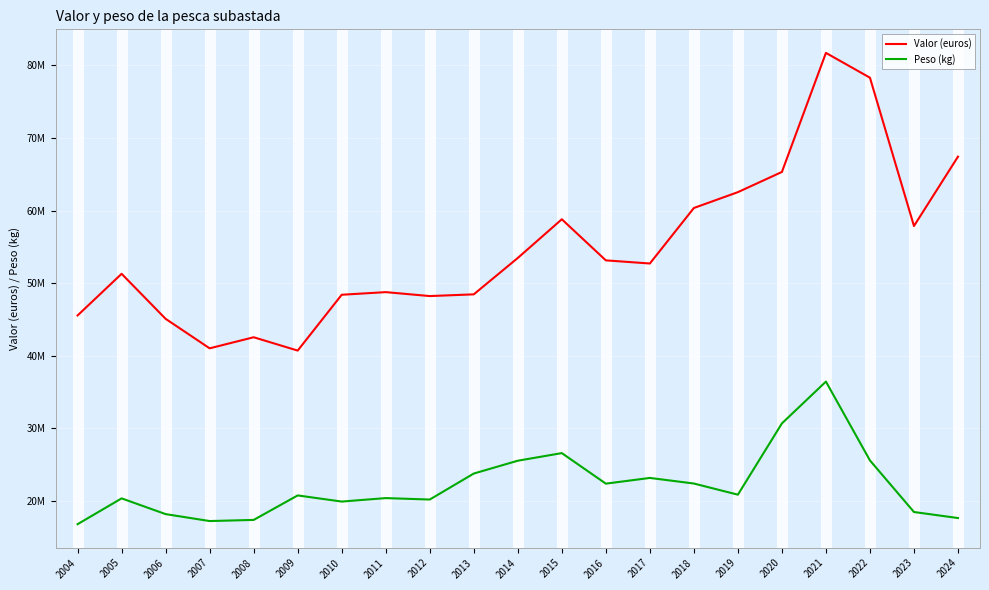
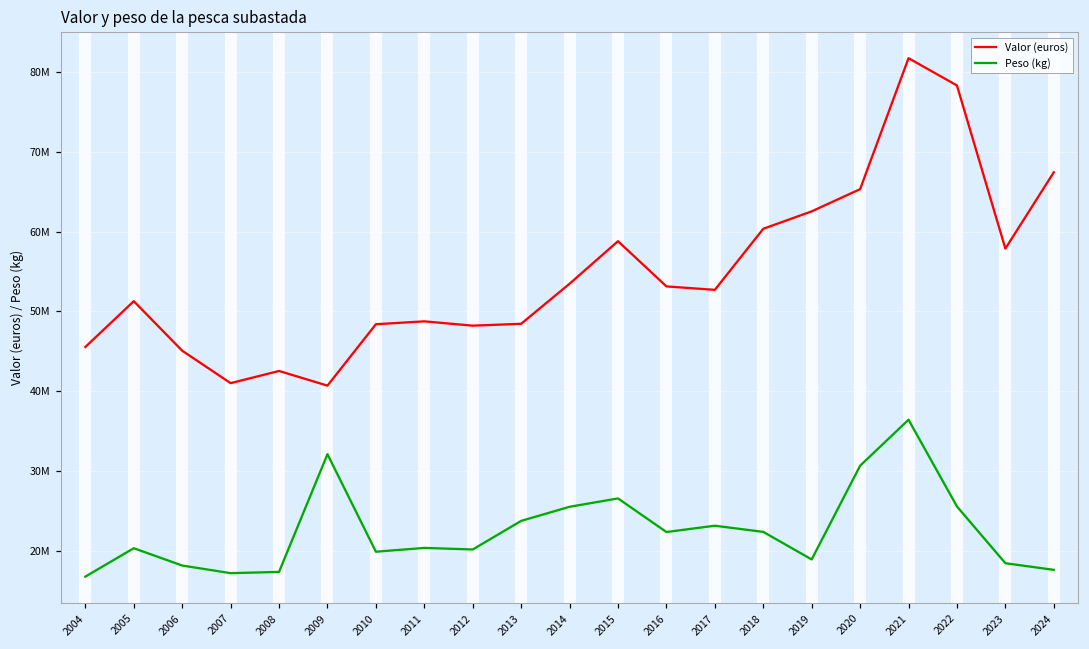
Peso (kg), 2009: 21000000 -> 32000000
Peso (kg), 2019: 21000000 -> 19000000
